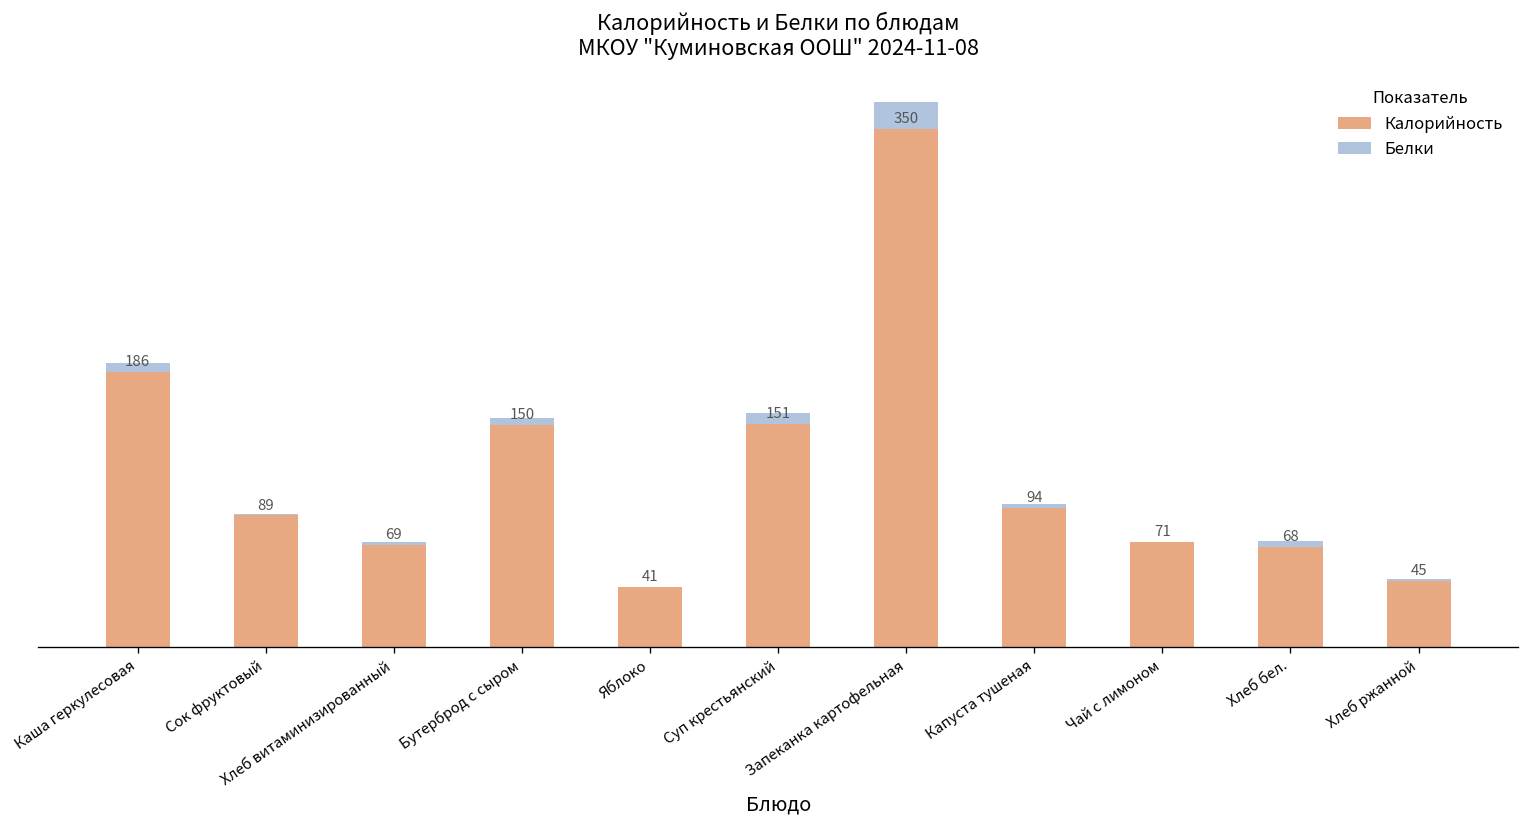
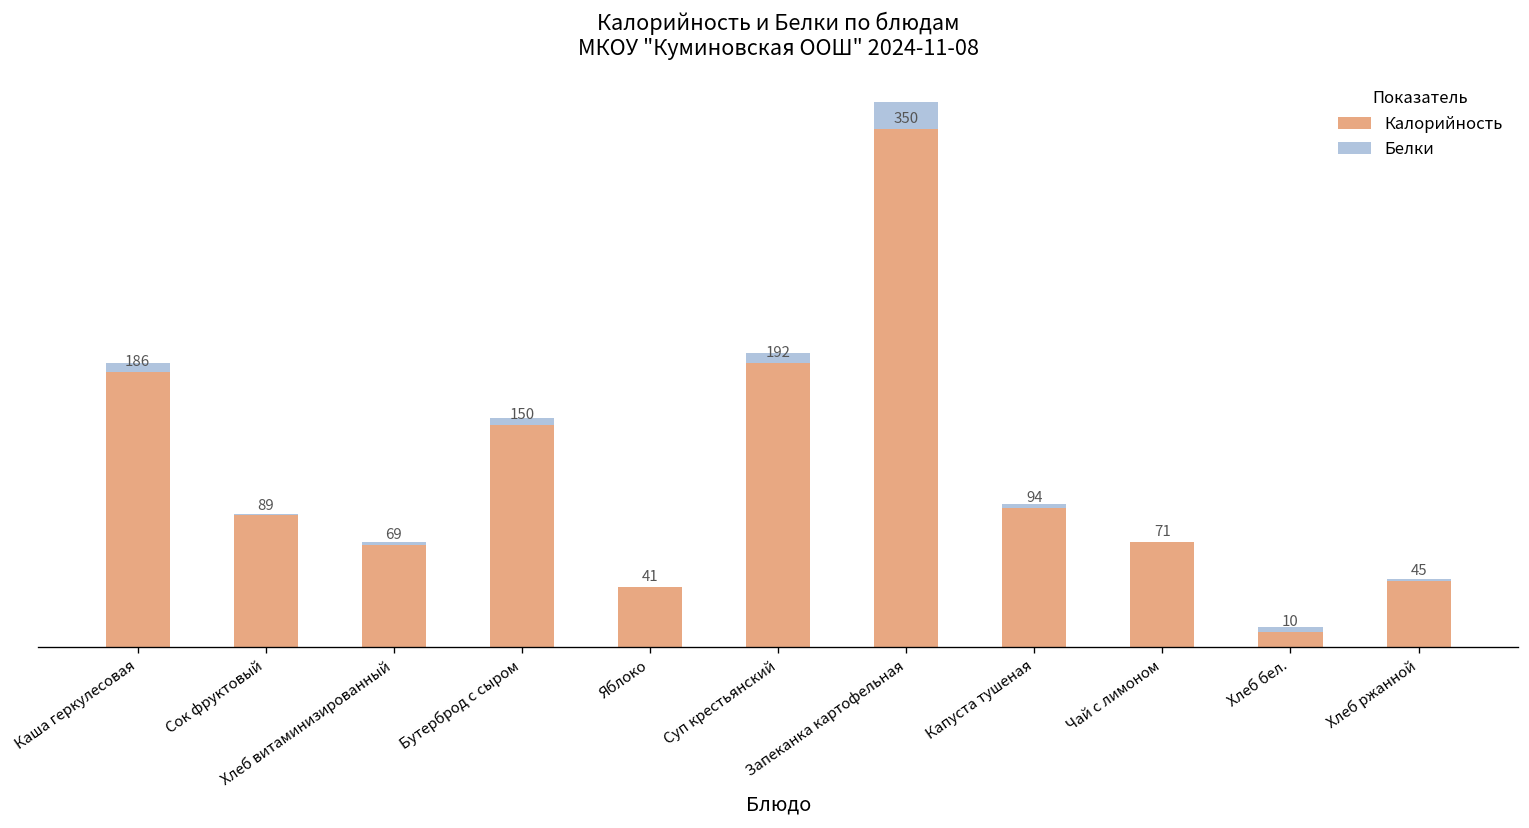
Калорийность, Суп крестьянский: 151 -> 192
Калорийность, Хлеб бел.: 68 -> 10
